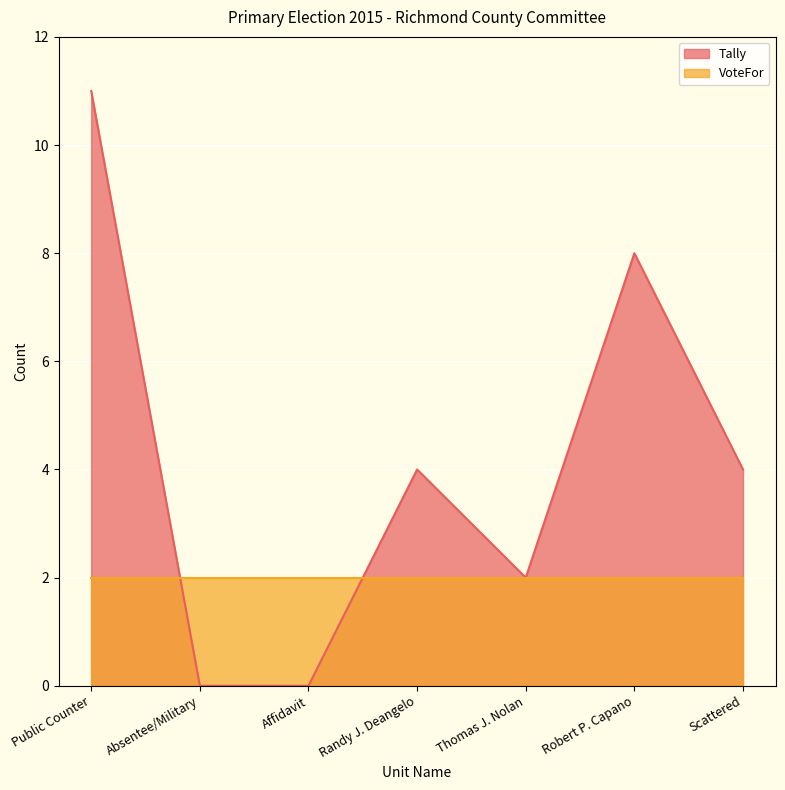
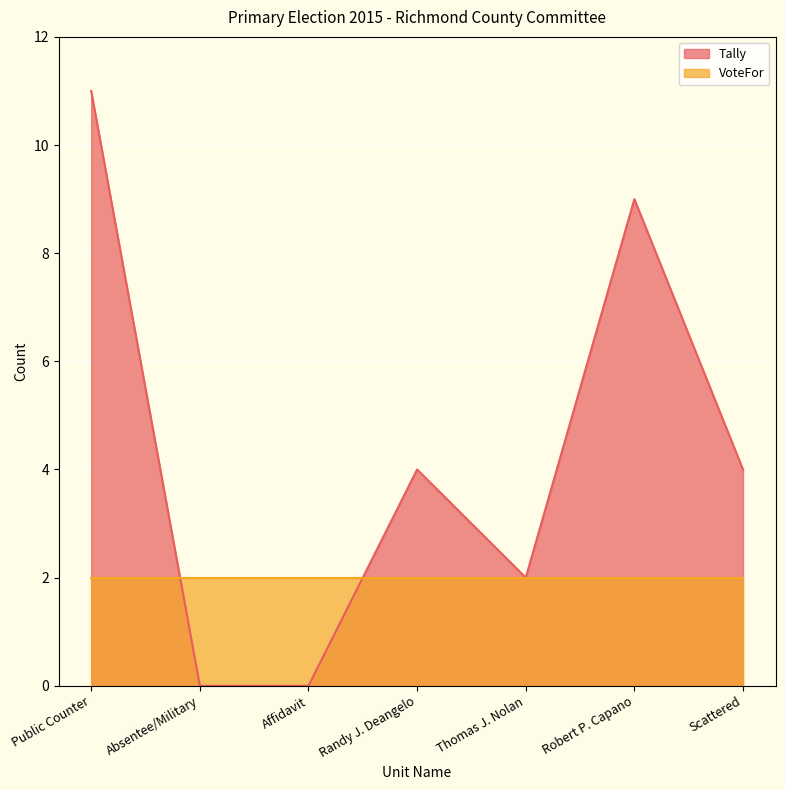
Tally, Robert P. Capano: 8 -> 9
